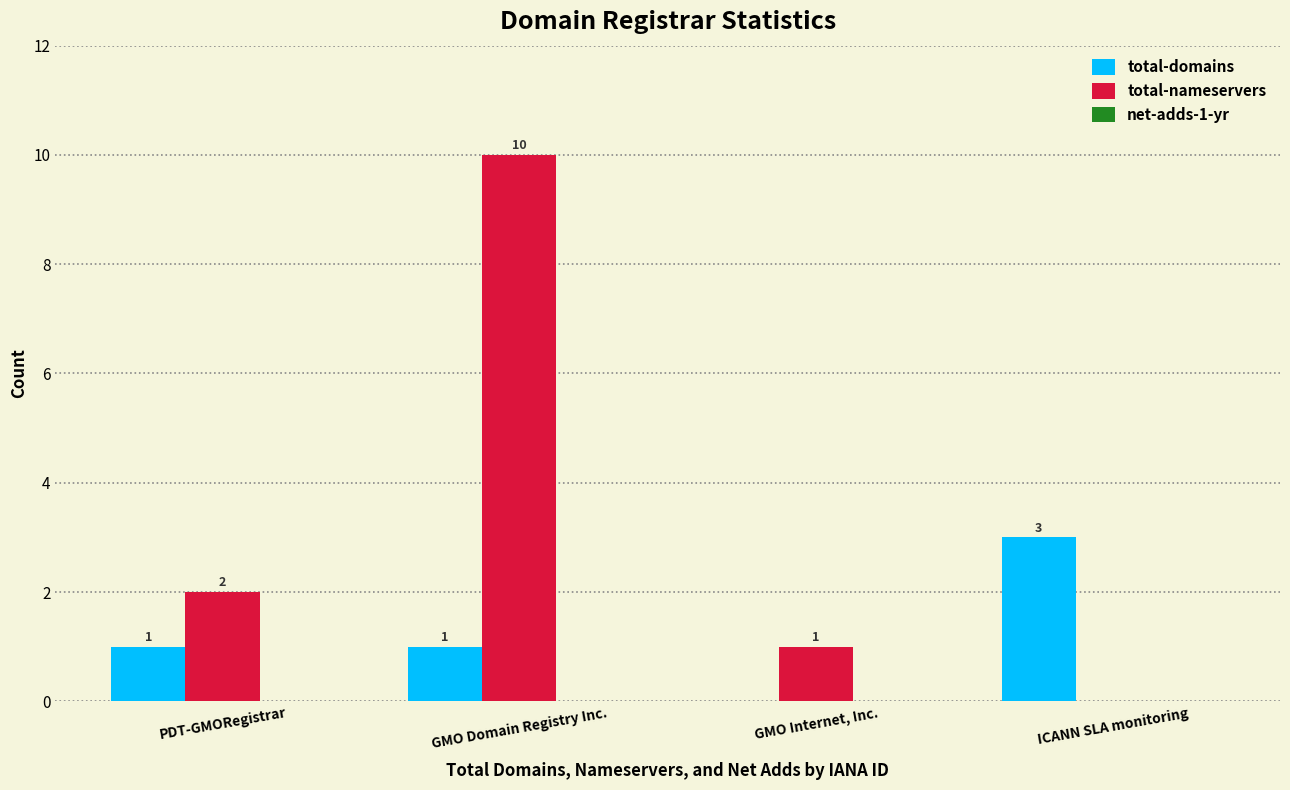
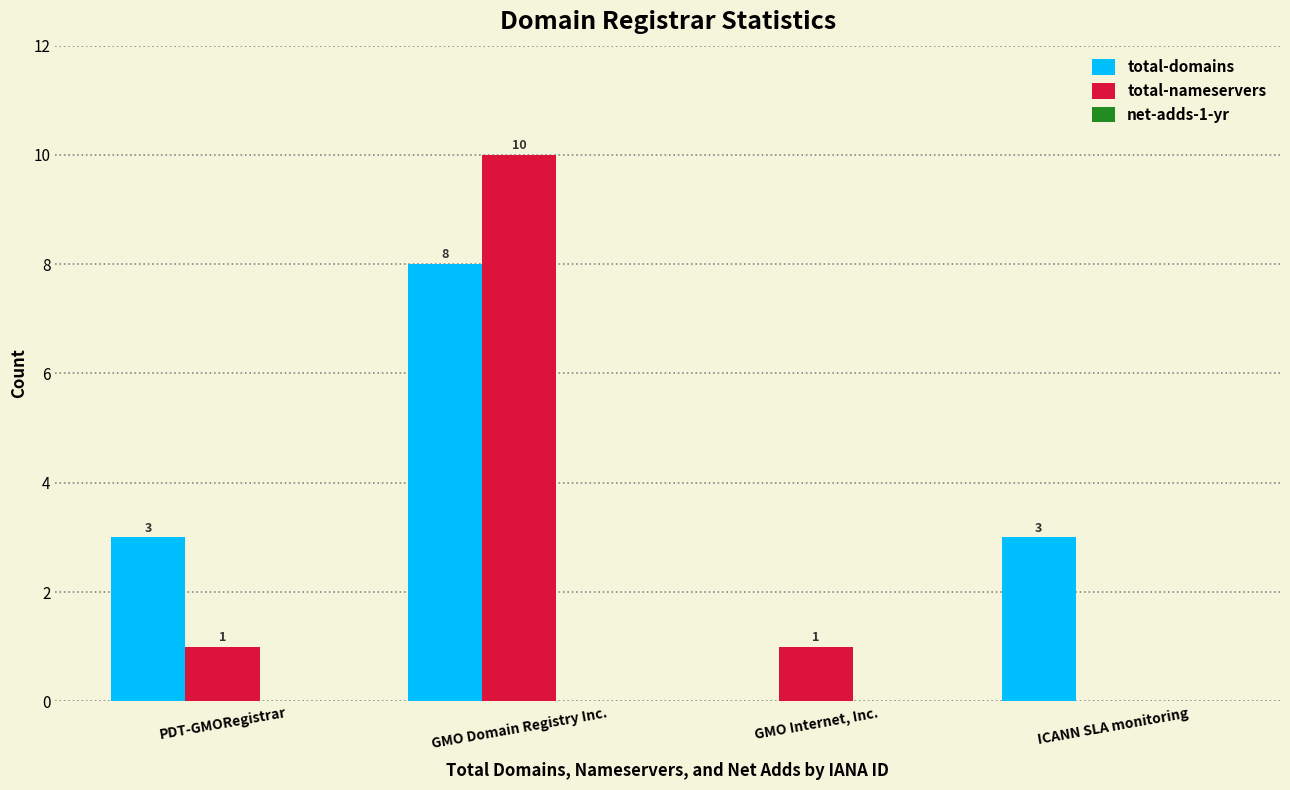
total-domains, PDT-GMORegistrar: 1 -> 3
total-nameservers, PDT-GMORegistrar: 2 -> 1
total-domains, GMO Domain Registry Inc.: 1 -> 8
